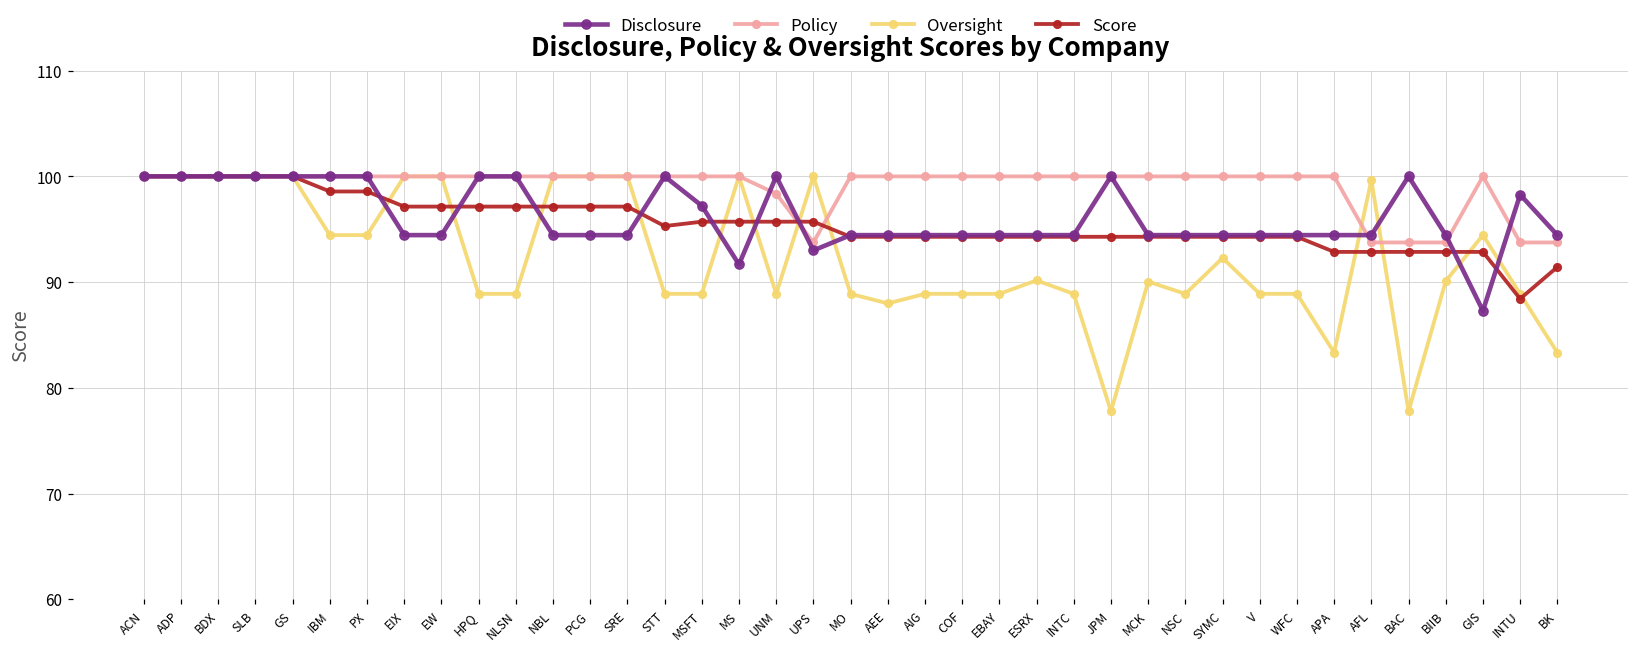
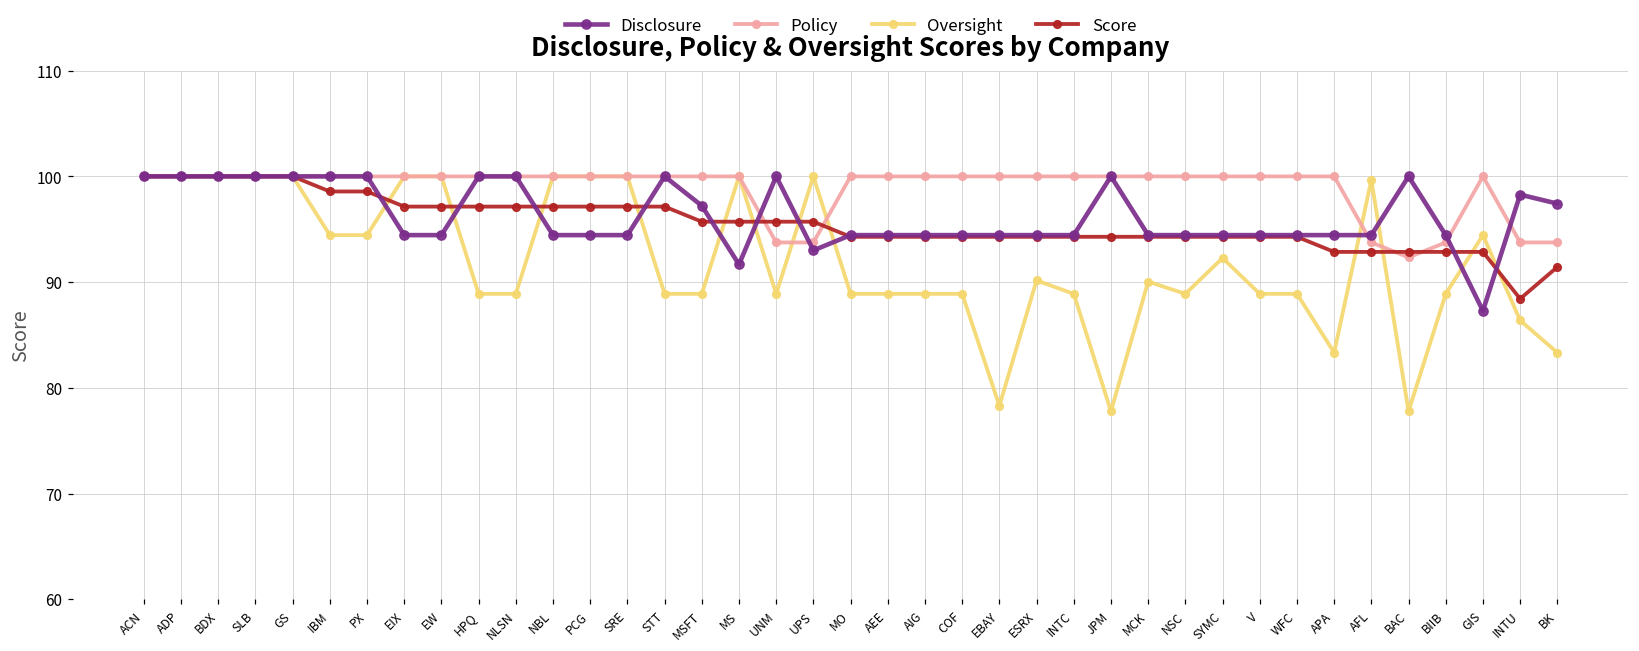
Score, STT: 95 -> 97
Policy, UNM: 98 -> 94
Oversight, AEE: 88 -> 89
Oversight, EBAY: 89 -> 78
Policy, BAC: 94 -> 92
Oversight, BIIB: 90 -> 89
Oversight, INTU: 89 -> 86
Disclosure, BK: 94 -> 97
